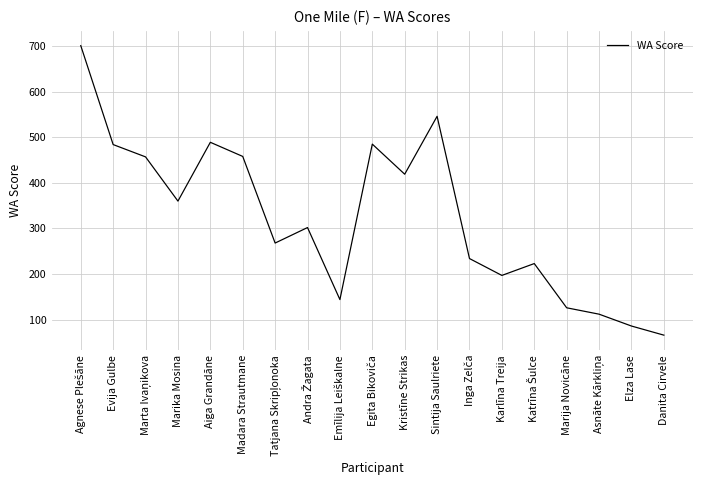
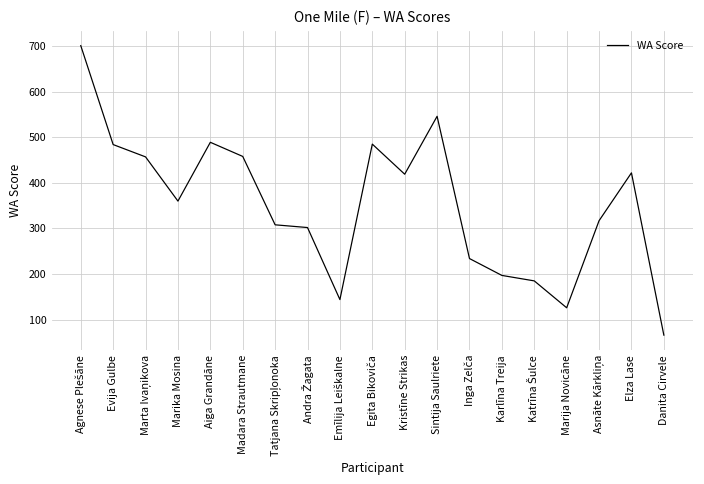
Tatjana Skripļonoka: 270 -> 310
Katrīna Šulce: 220 -> 190
Asnāte Kārkliņa: 110 -> 320
Elza Lase: 90 -> 420
